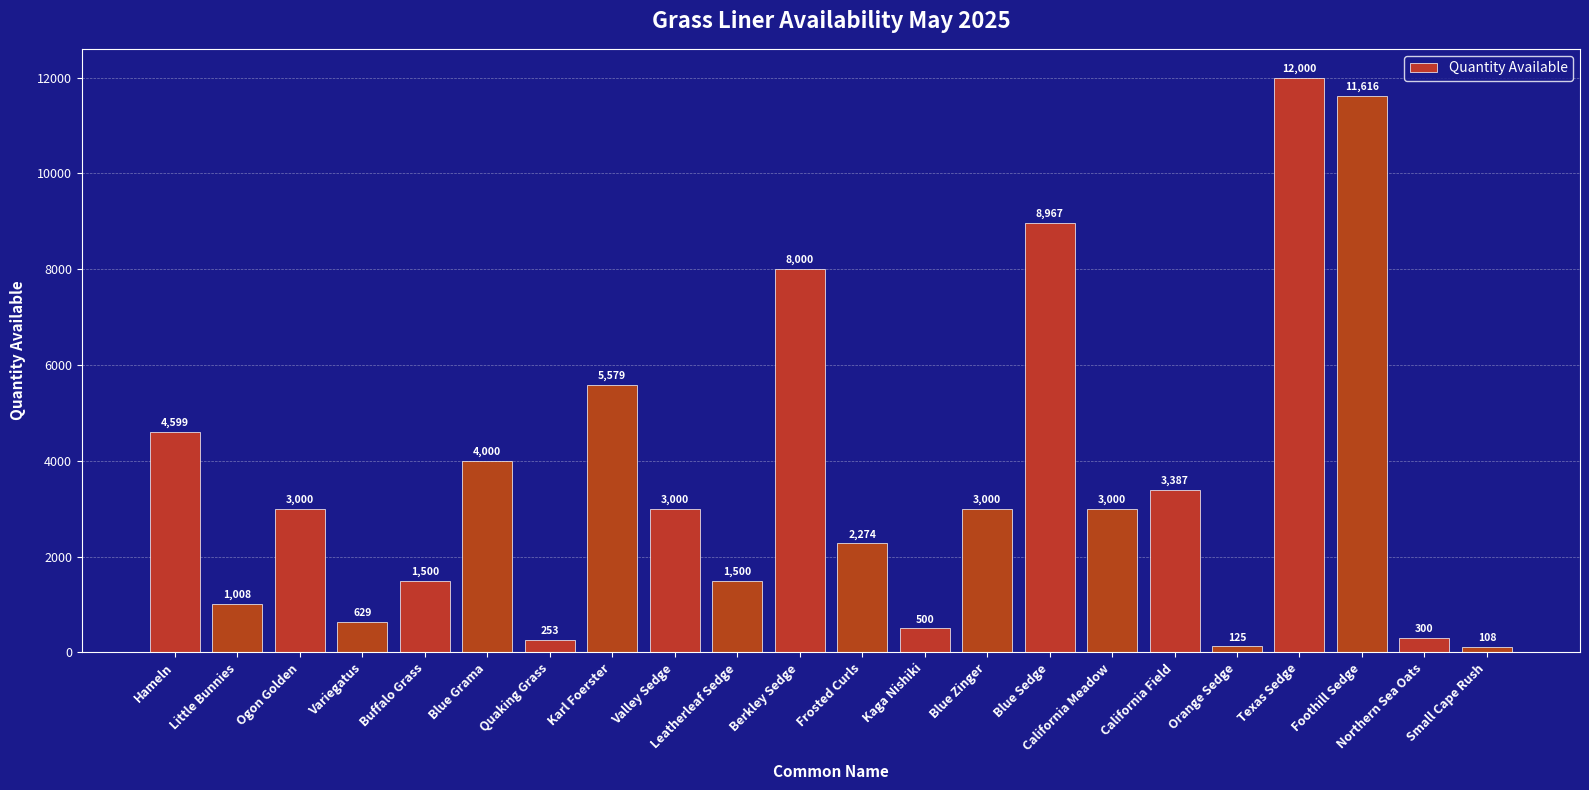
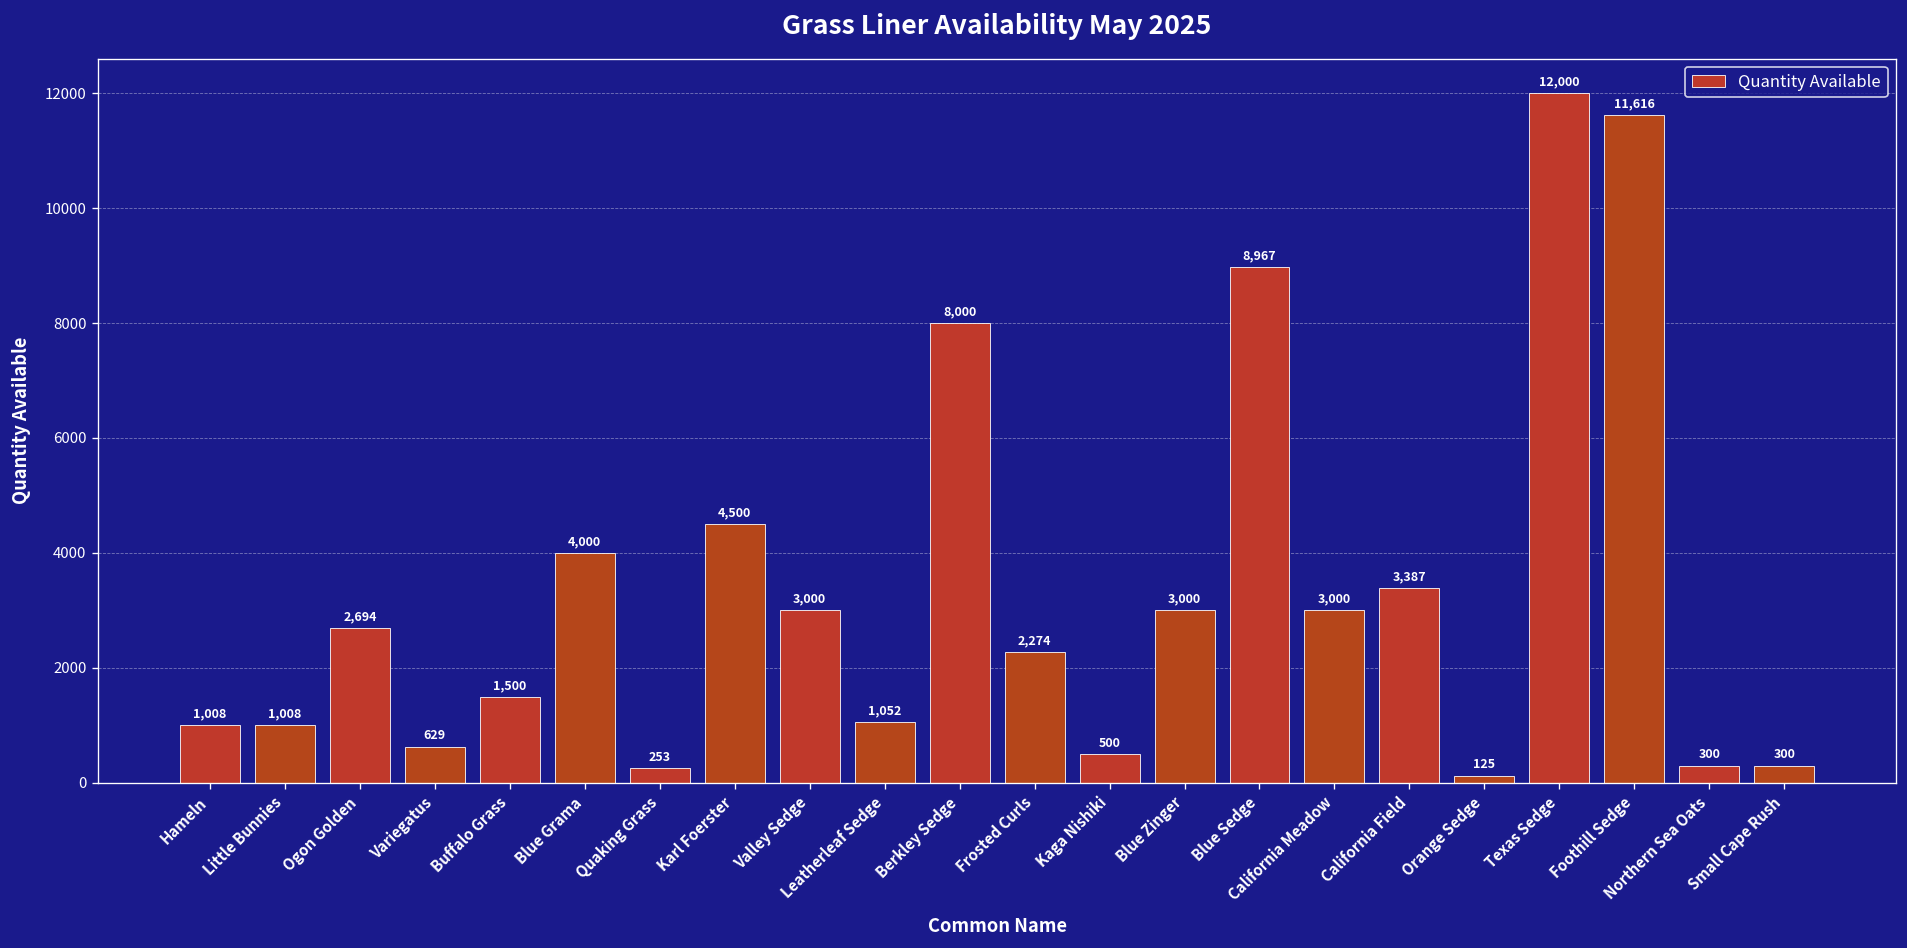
Hameln: 4,599 -> 1,008
Ogon Golden: 3,000 -> 2,694
Karl Foerster: 5,579 -> 4,500
Leatherleaf Sedge: 1,500 -> 1,052
Small Cape Rush: 108 -> 300
